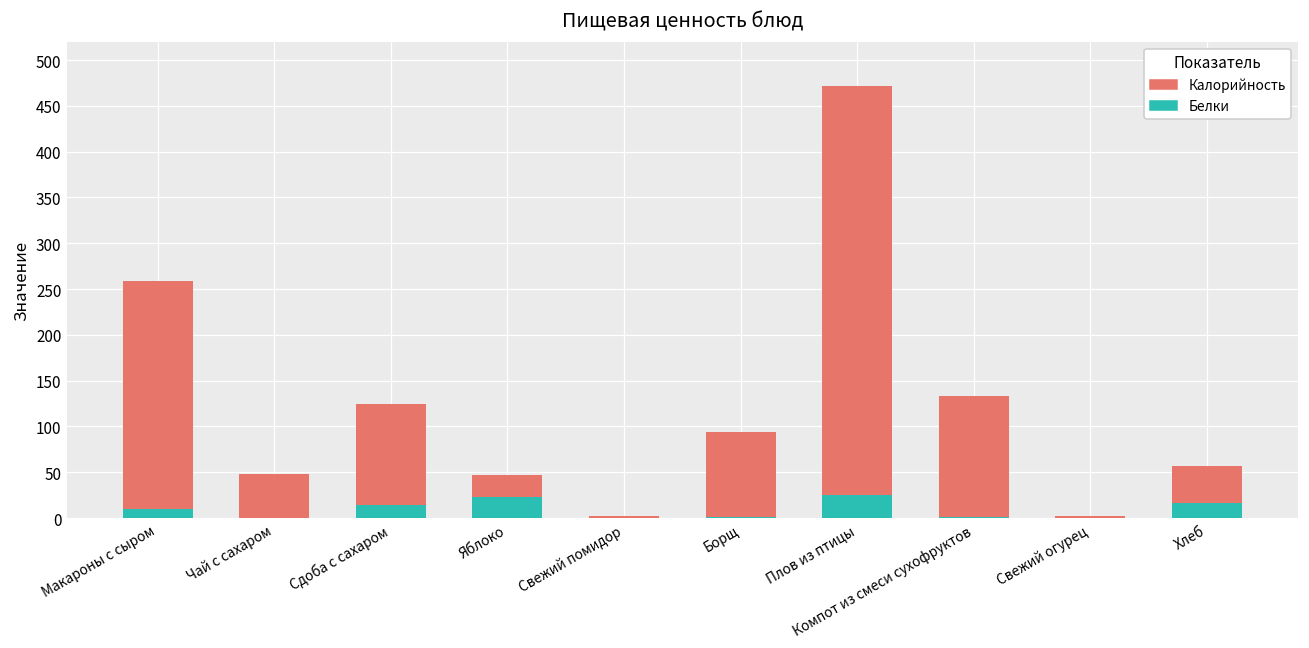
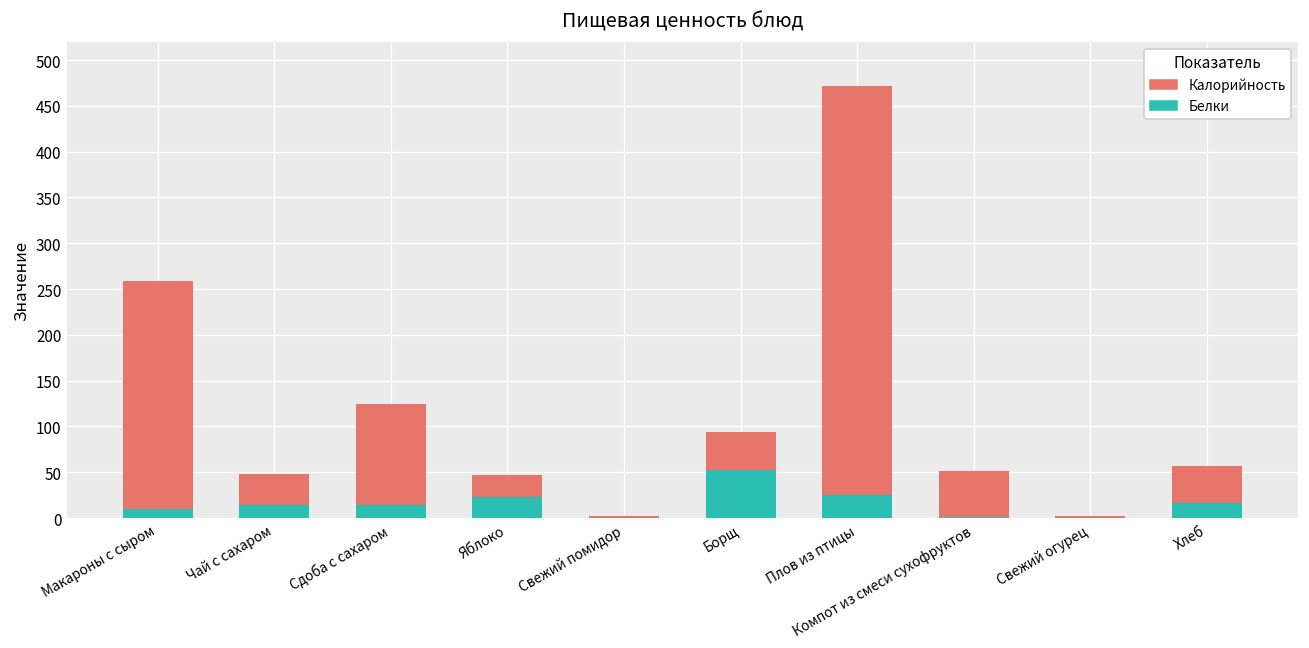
Белки, Чай с сахаром: 0 -> 10
Белки, Борщ: 0 -> 50
Калорийность, Компот из смеси сухофруктов: 130 -> 50
